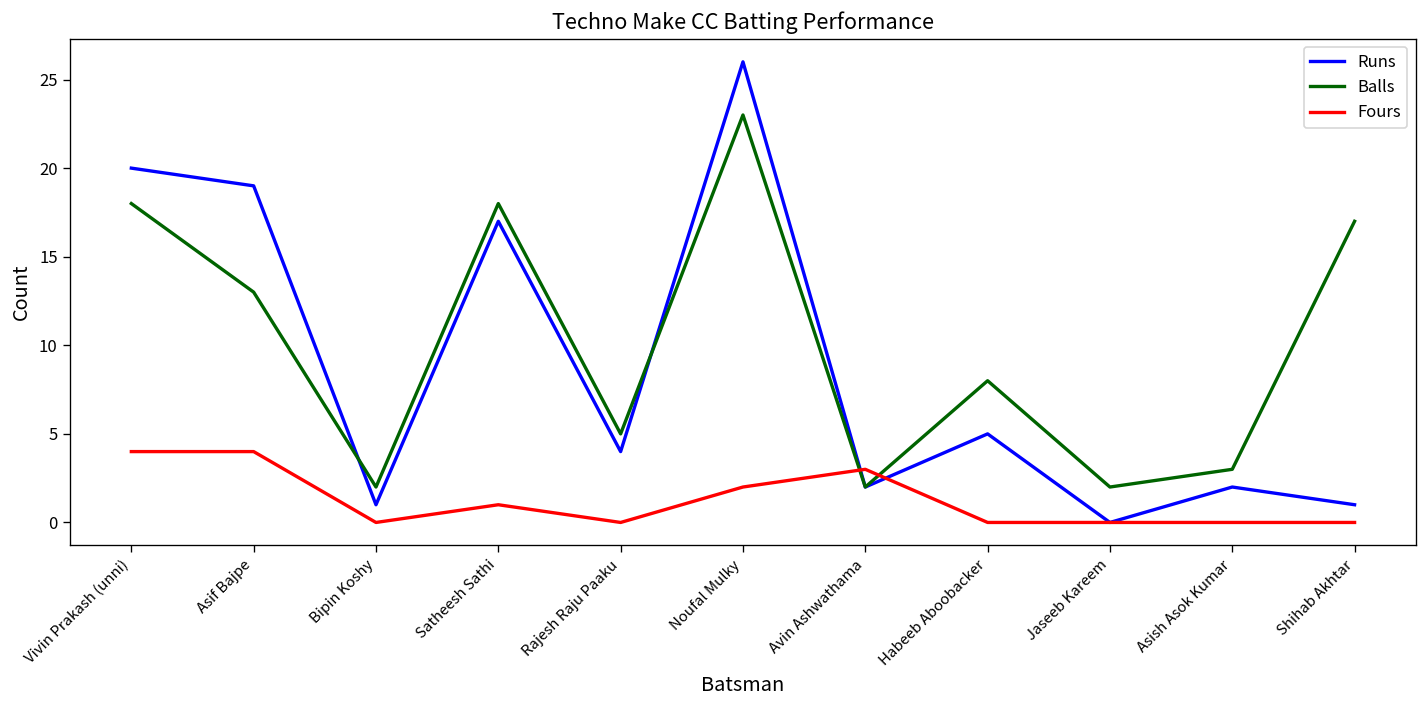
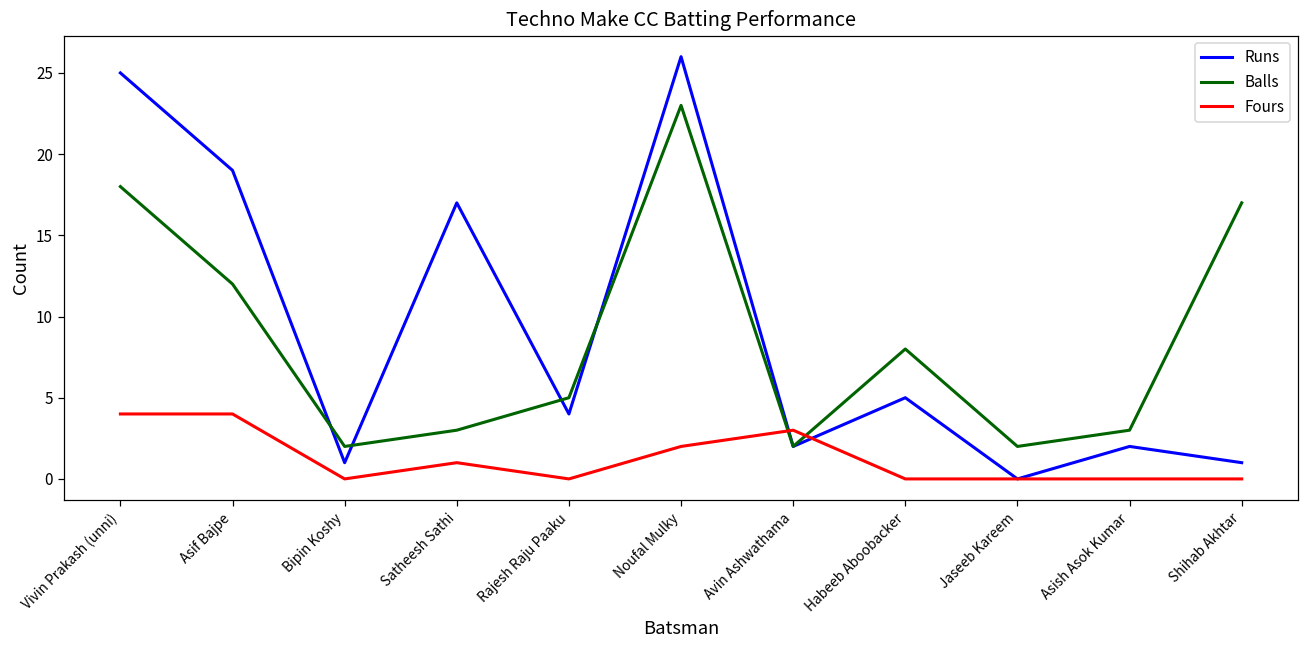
Runs, Vivin Prakash (unni): 20 -> 25
Balls, Asif Bajpe: 13 -> 12
Balls, Satheesh Sathi: 18 -> 3
